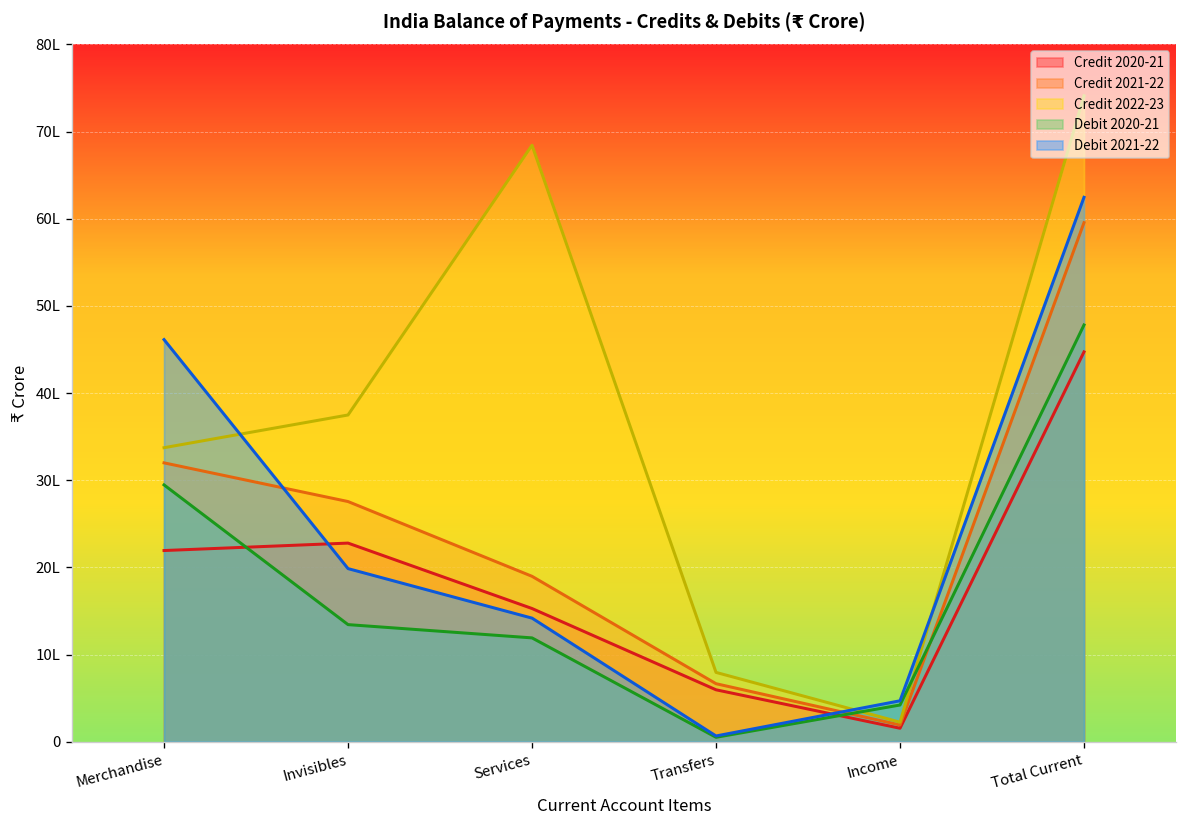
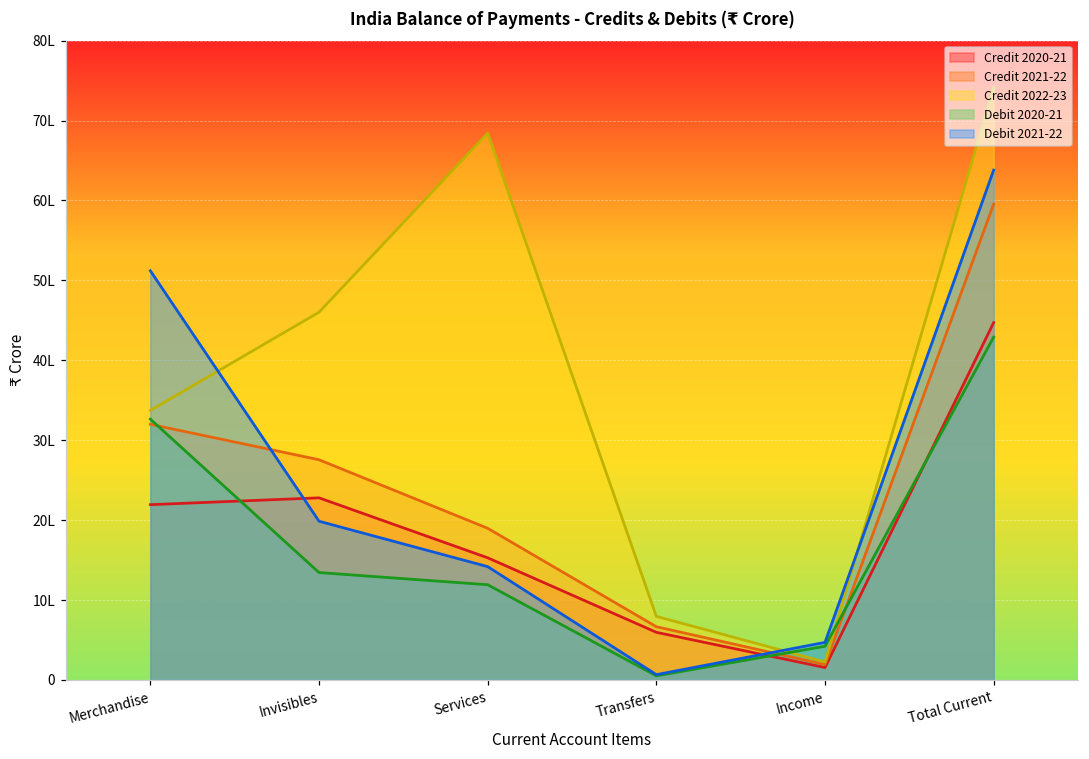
Debit 2020-21, Merchandise: 29L -> 33L
Debit 2021-22, Merchandise: 46L -> 51L
Credit 2022-23, Invisibles: 37L -> 46L
Debit 2020-21, Total Current: 48L -> 43L
Debit 2021-22, Total Current: 62L -> 64L
